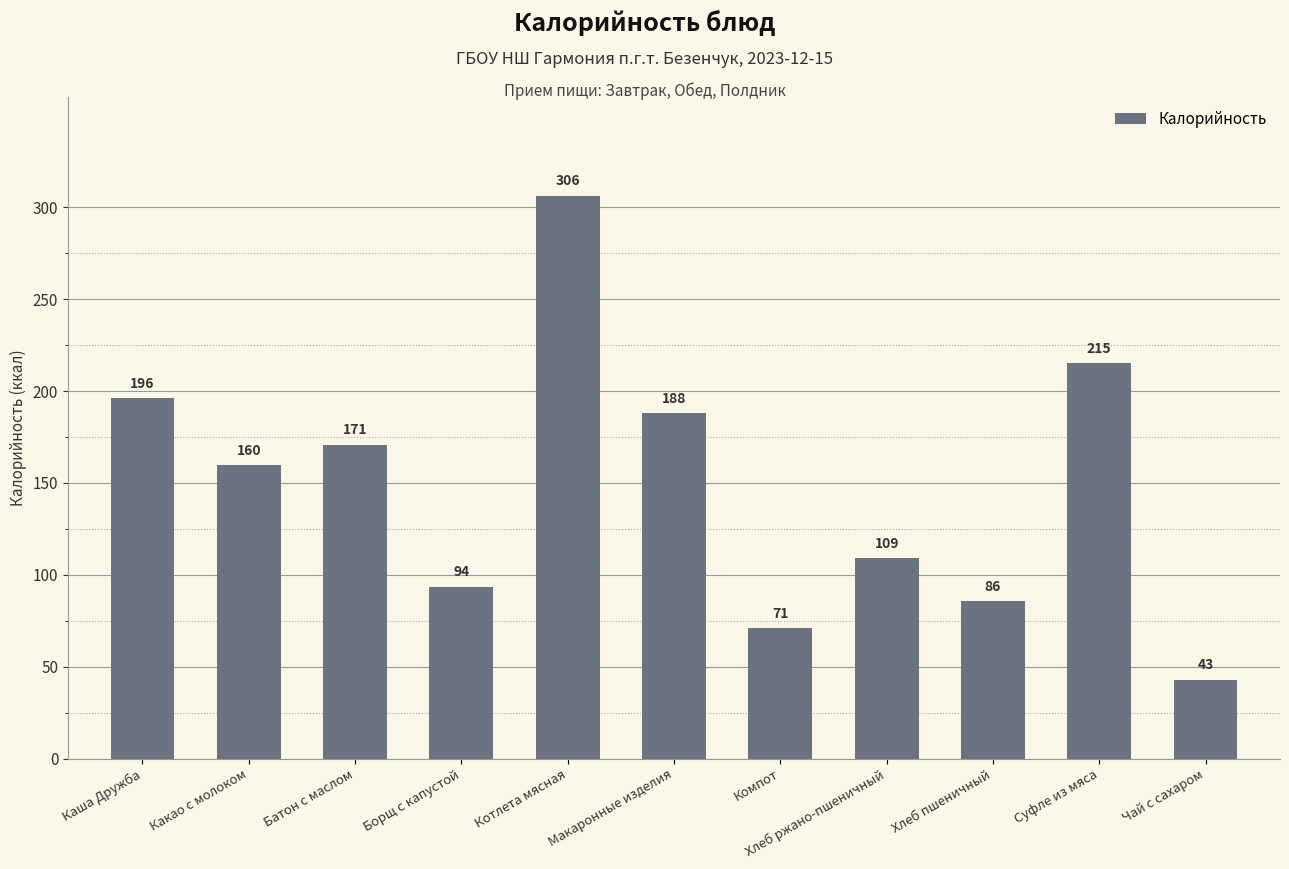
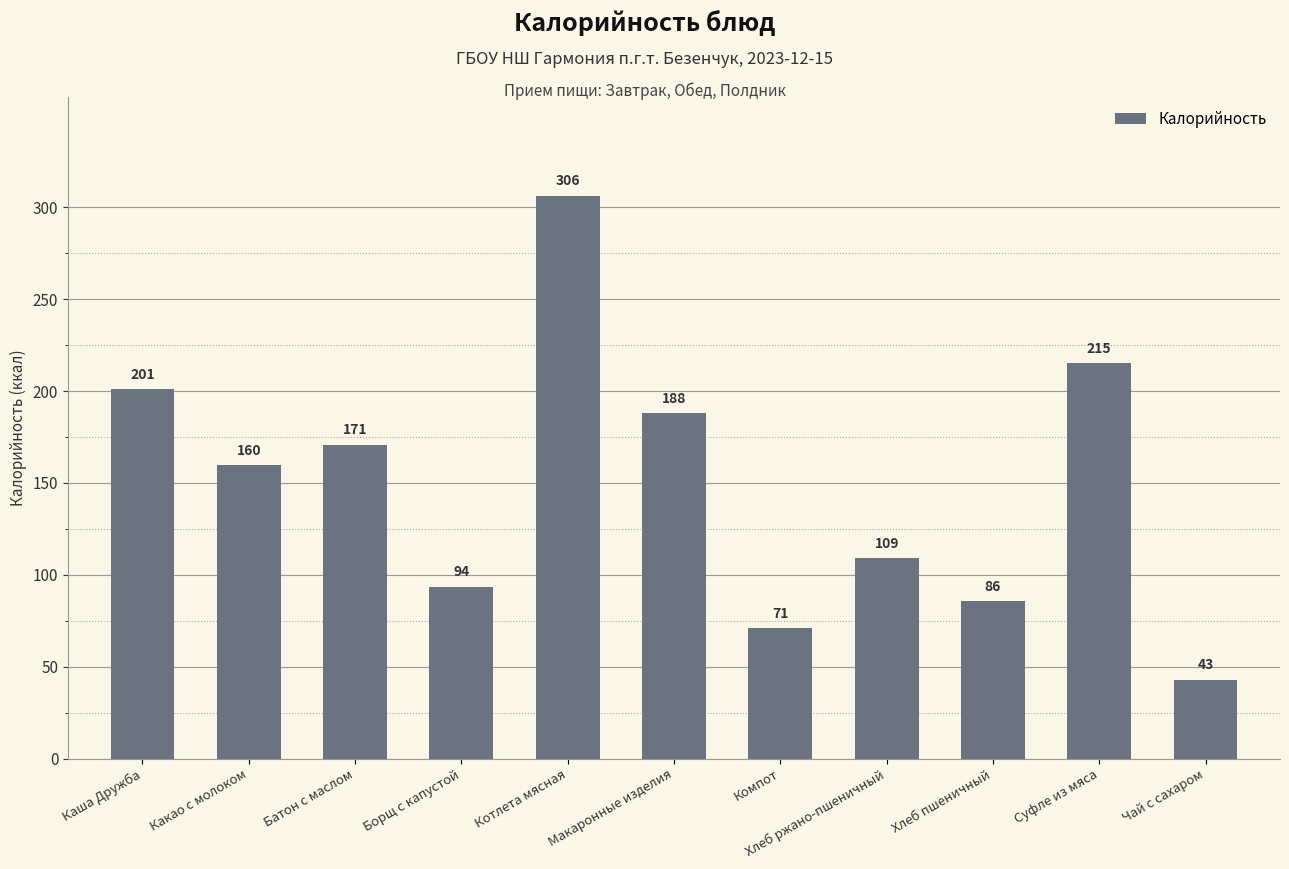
Каша Дружба: 196 -> 201
